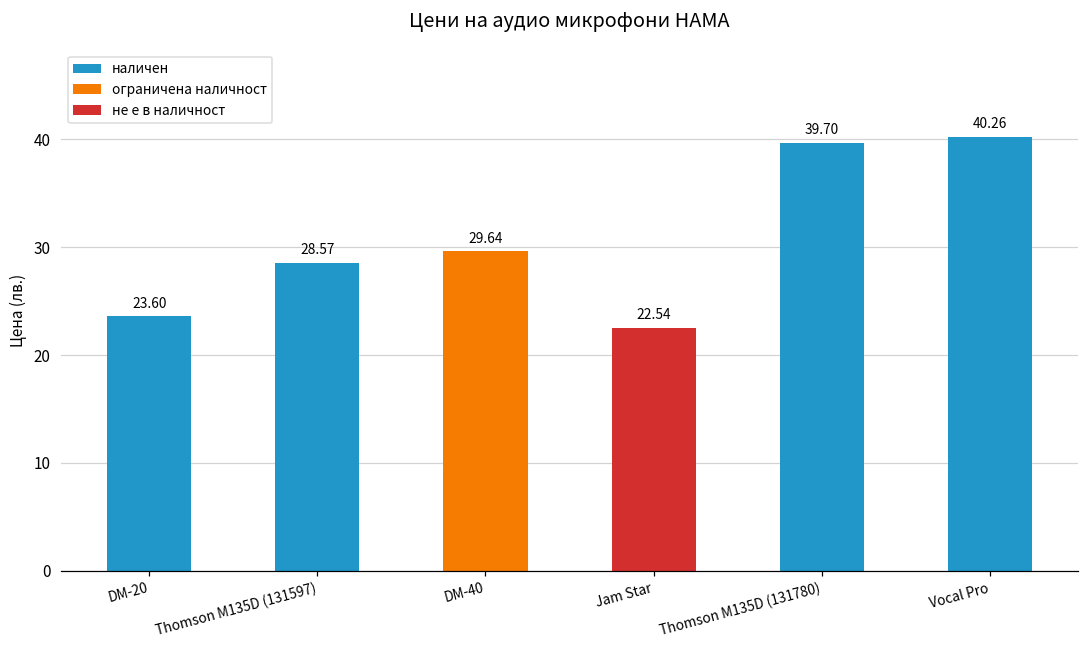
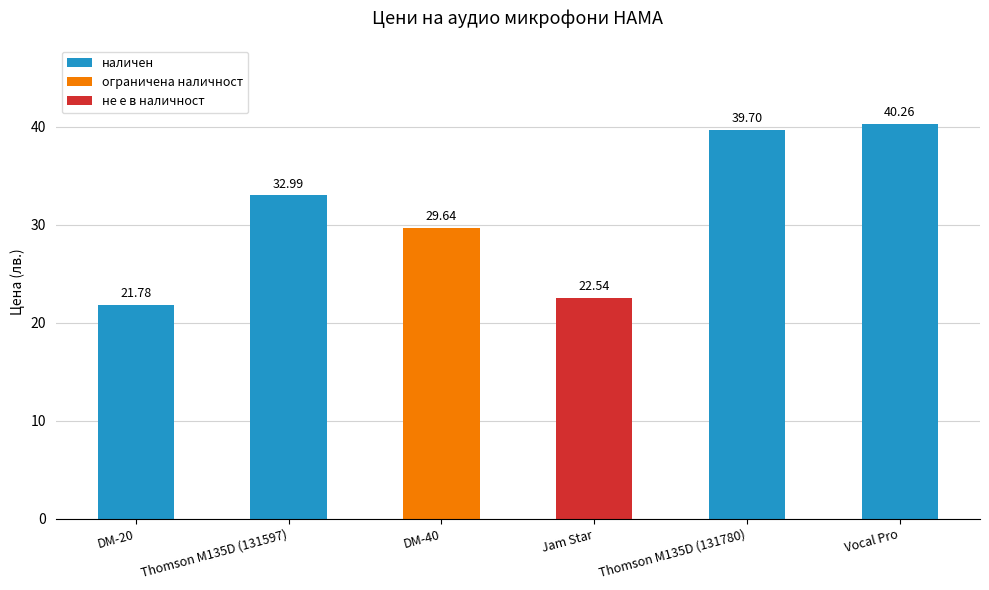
DM-20: 23.60 -> 21.78
Thomson M135D (131597): 28.57 -> 32.99
